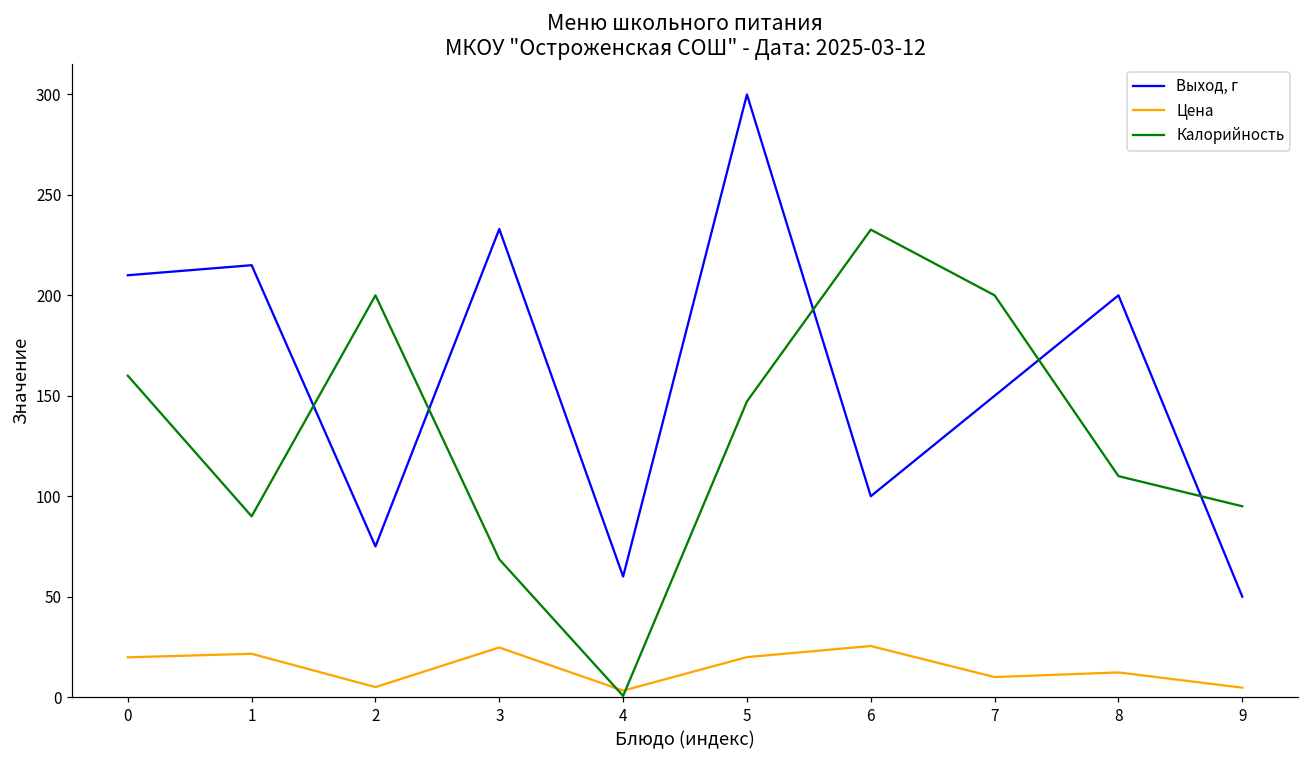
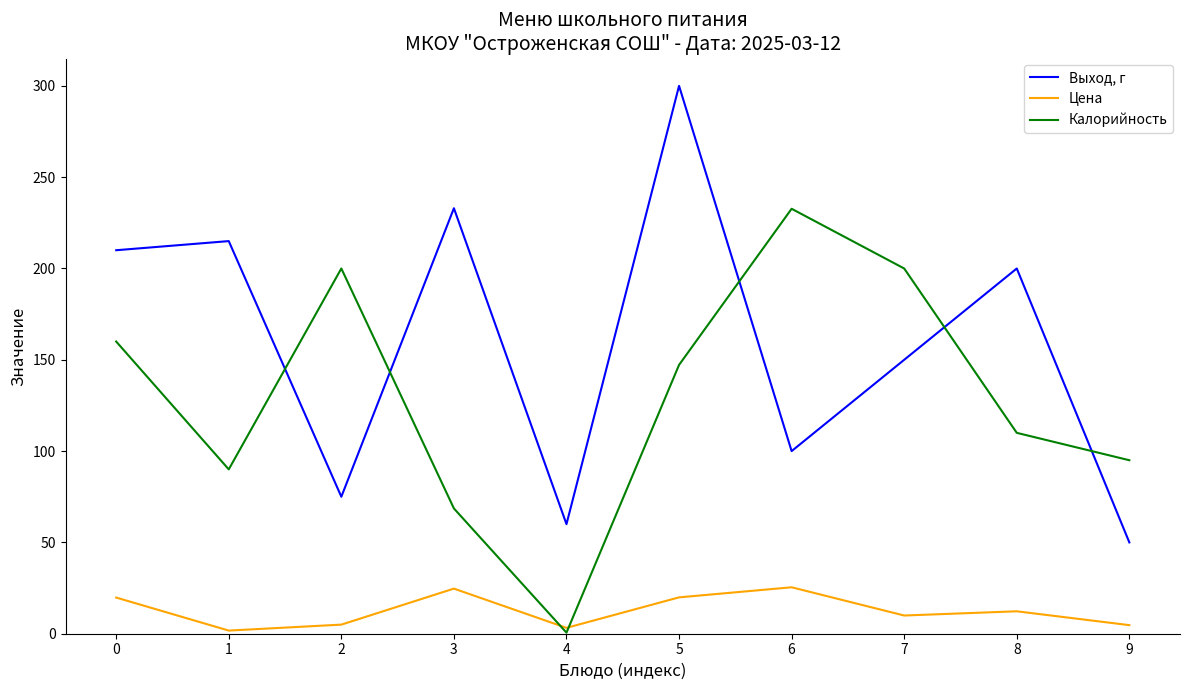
Цена, 1: 22 -> 2
